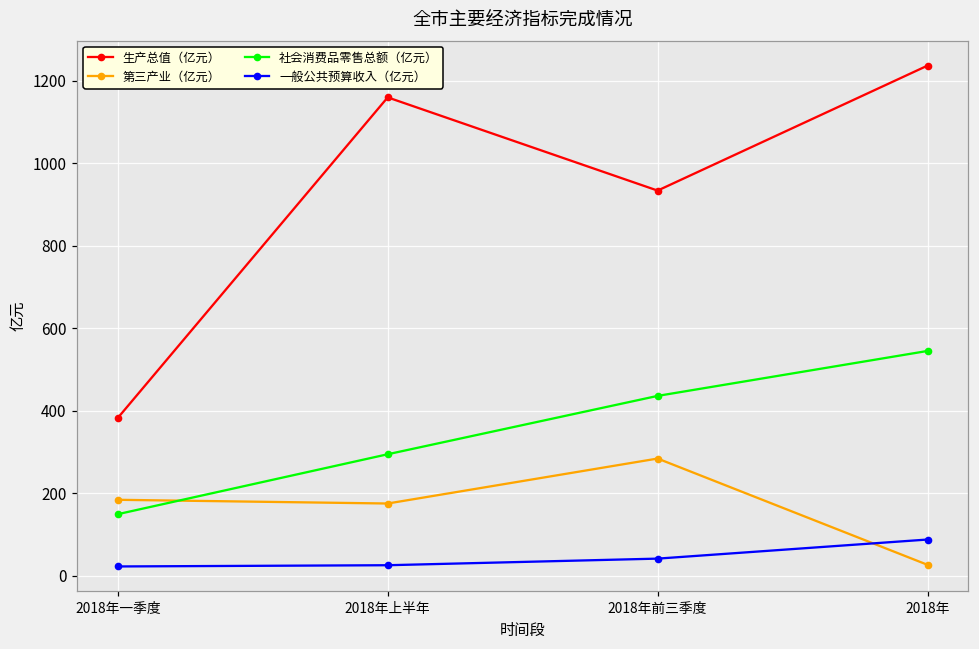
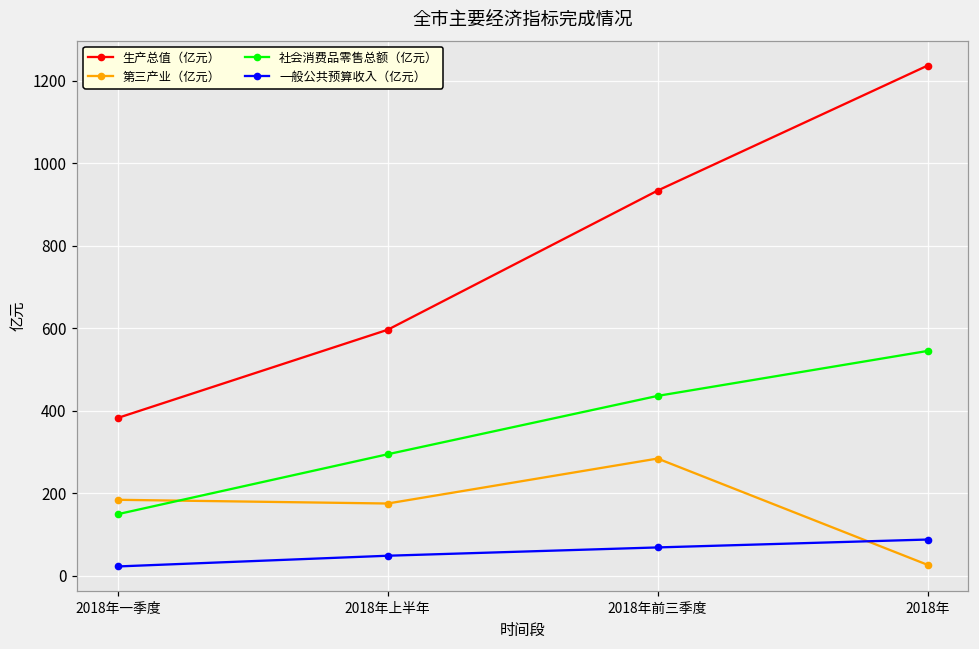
生产总值（亿元）, 2018年上半年: 1160 -> 600
一般公共预算收入（亿元）, 2018年上半年: 30 -> 50
一般公共预算收入（亿元）, 2018年前三季度: 40 -> 70
